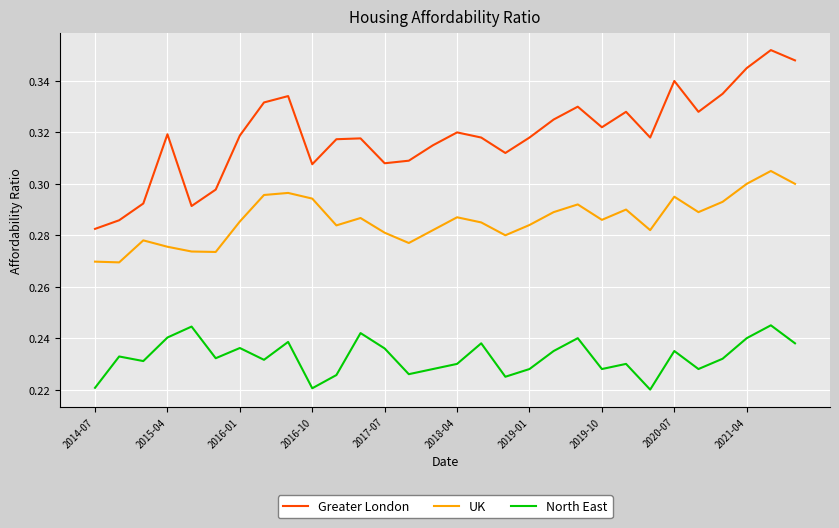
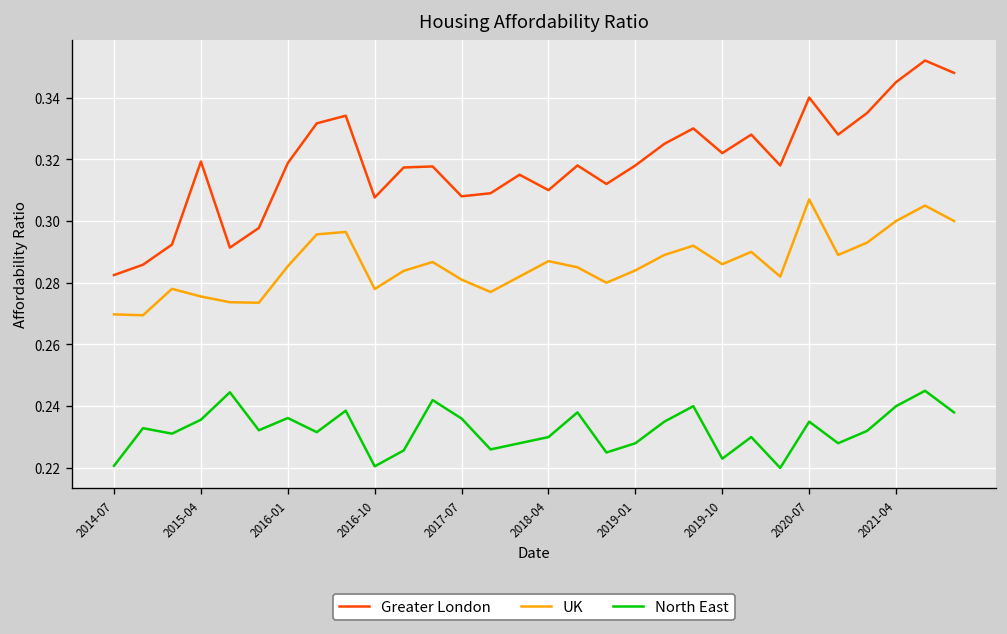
North East, 2015-04: 0.240 -> 0.236
UK, 2016-10: 0.294 -> 0.278
Greater London, 2018-04: 0.32 -> 0.31
North East, 2019-10: 0.228 -> 0.223
UK, 2020-07: 0.295 -> 0.307
